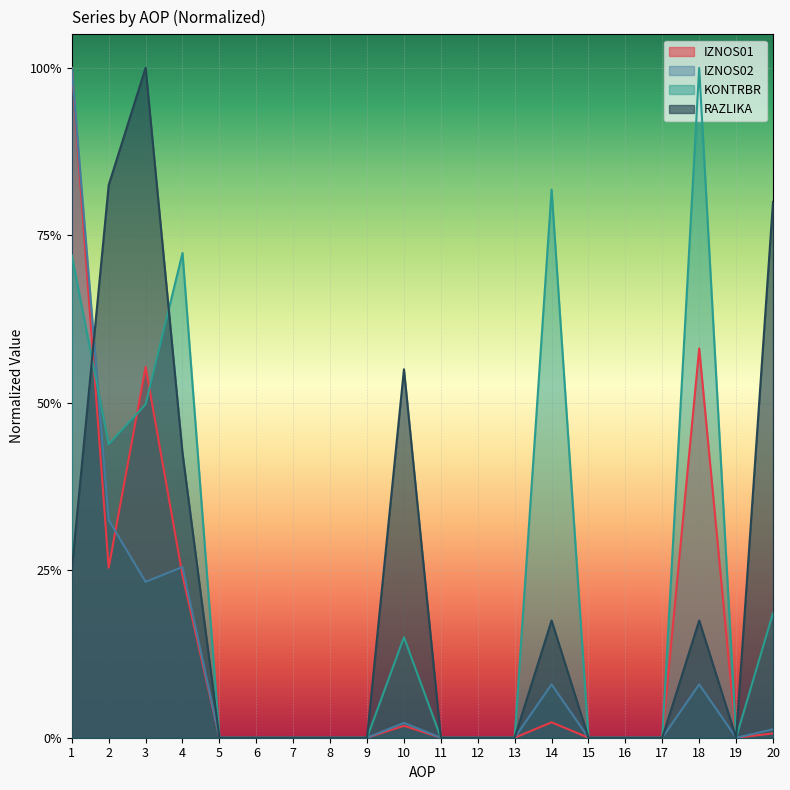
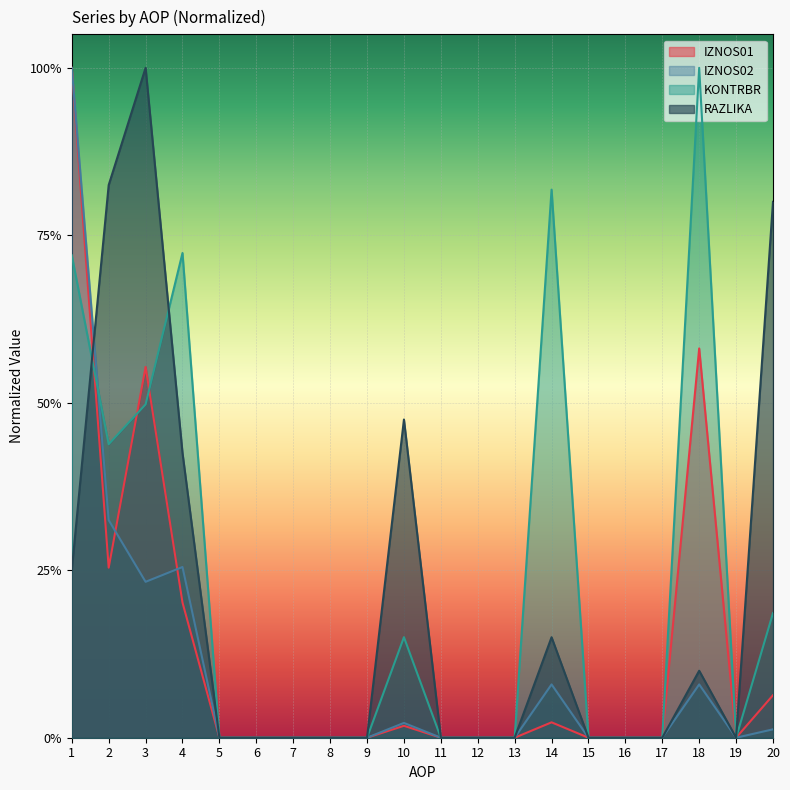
IZNOS01, 4: 24% -> 20%
RAZLIKA, 10: 55% -> 48%
RAZLIKA, 14: 18% -> 15%
RAZLIKA, 18: 18% -> 10%
IZNOS01, 20: 1% -> 6%
